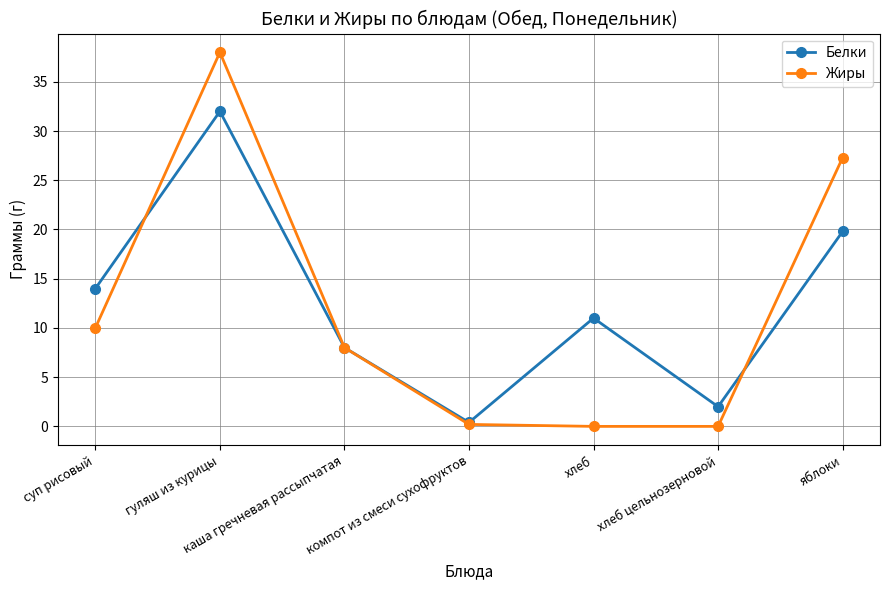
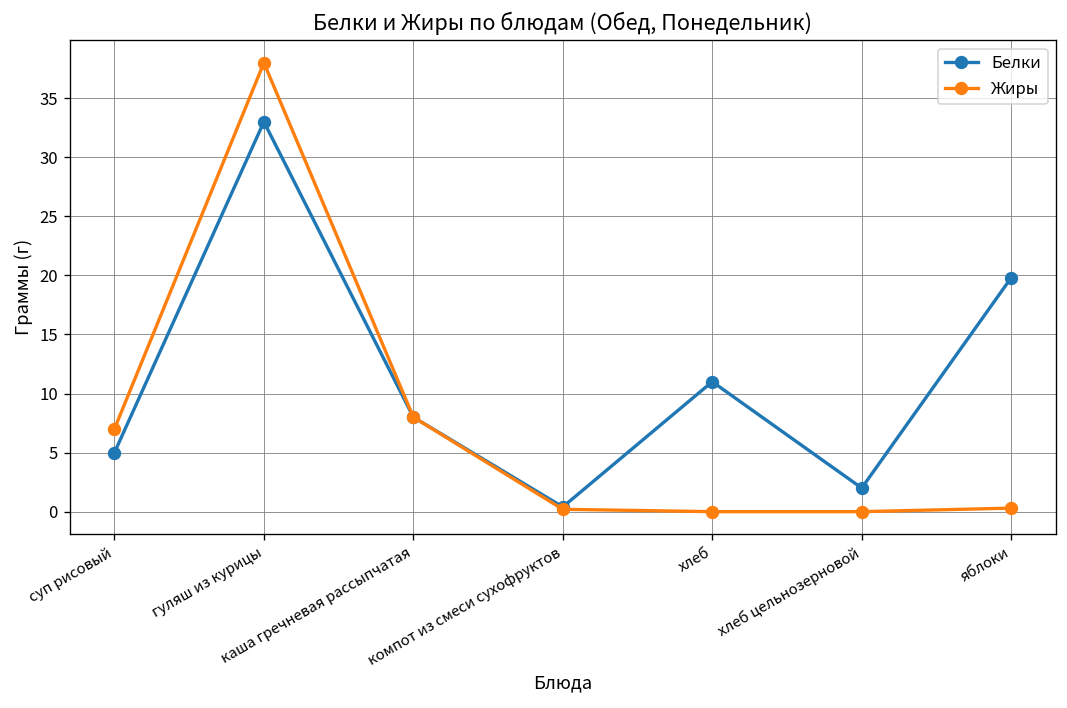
Белки, суп рисовый: 14 -> 5
Жиры, суп рисовый: 10 -> 7
Белки, гуляш из курицы: 32 -> 33
Жиры, яблоки: 27 -> 0
